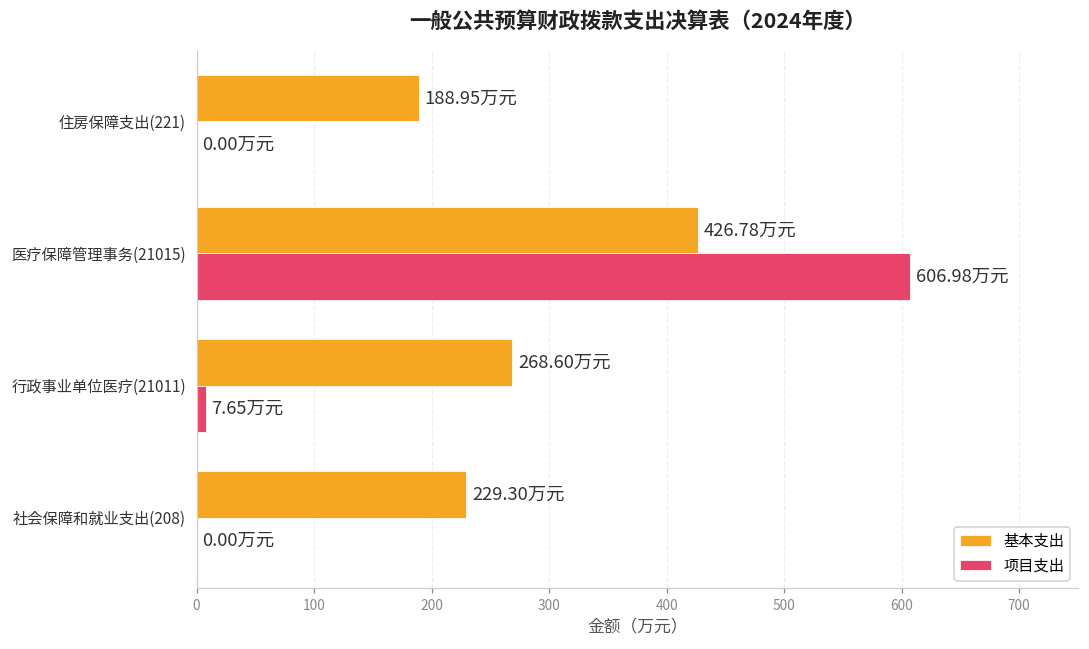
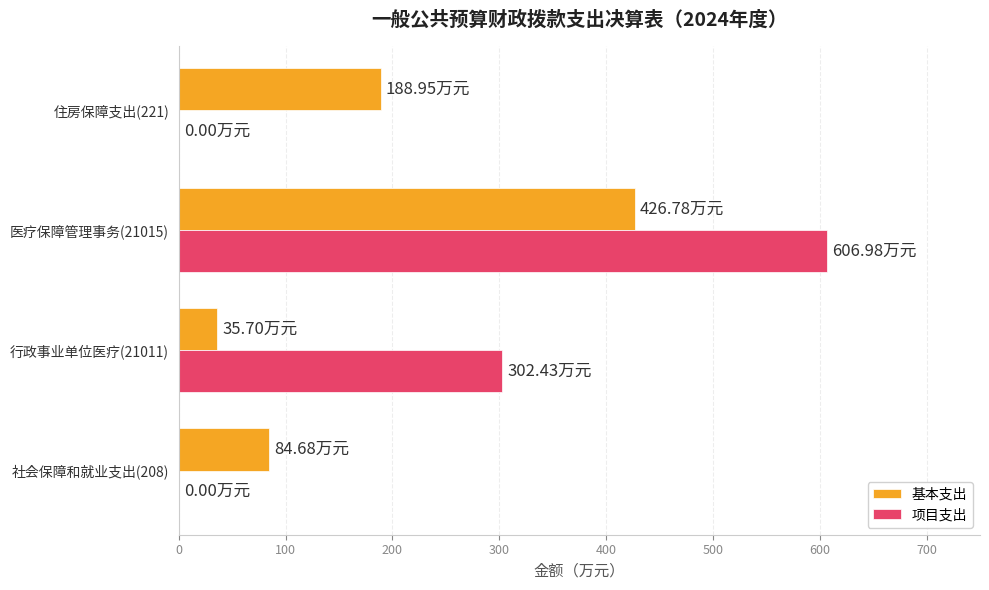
基本支出, 行政事业单位医疗(21011): 268.60 -> 35.70
项目支出, 行政事业单位医疗(21011): 7.65 -> 302.43
基本支出, 社会保障和就业支出(208): 229.30 -> 84.68
